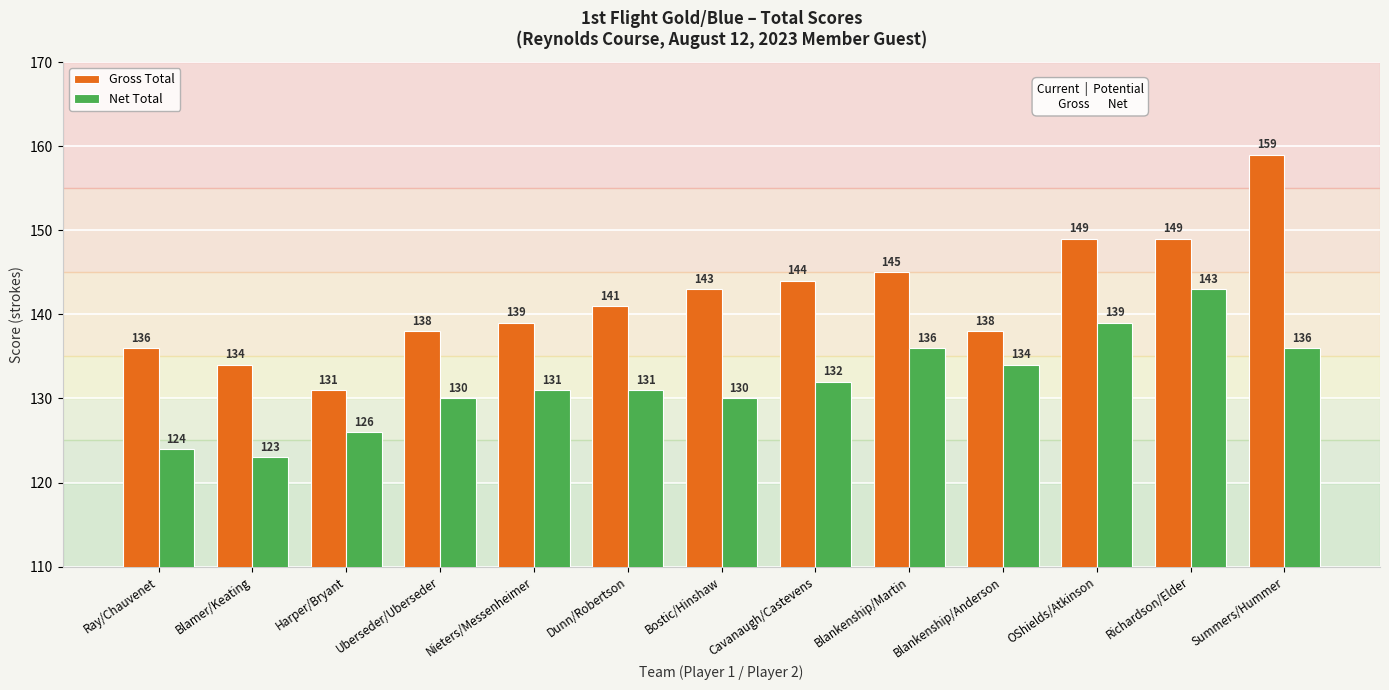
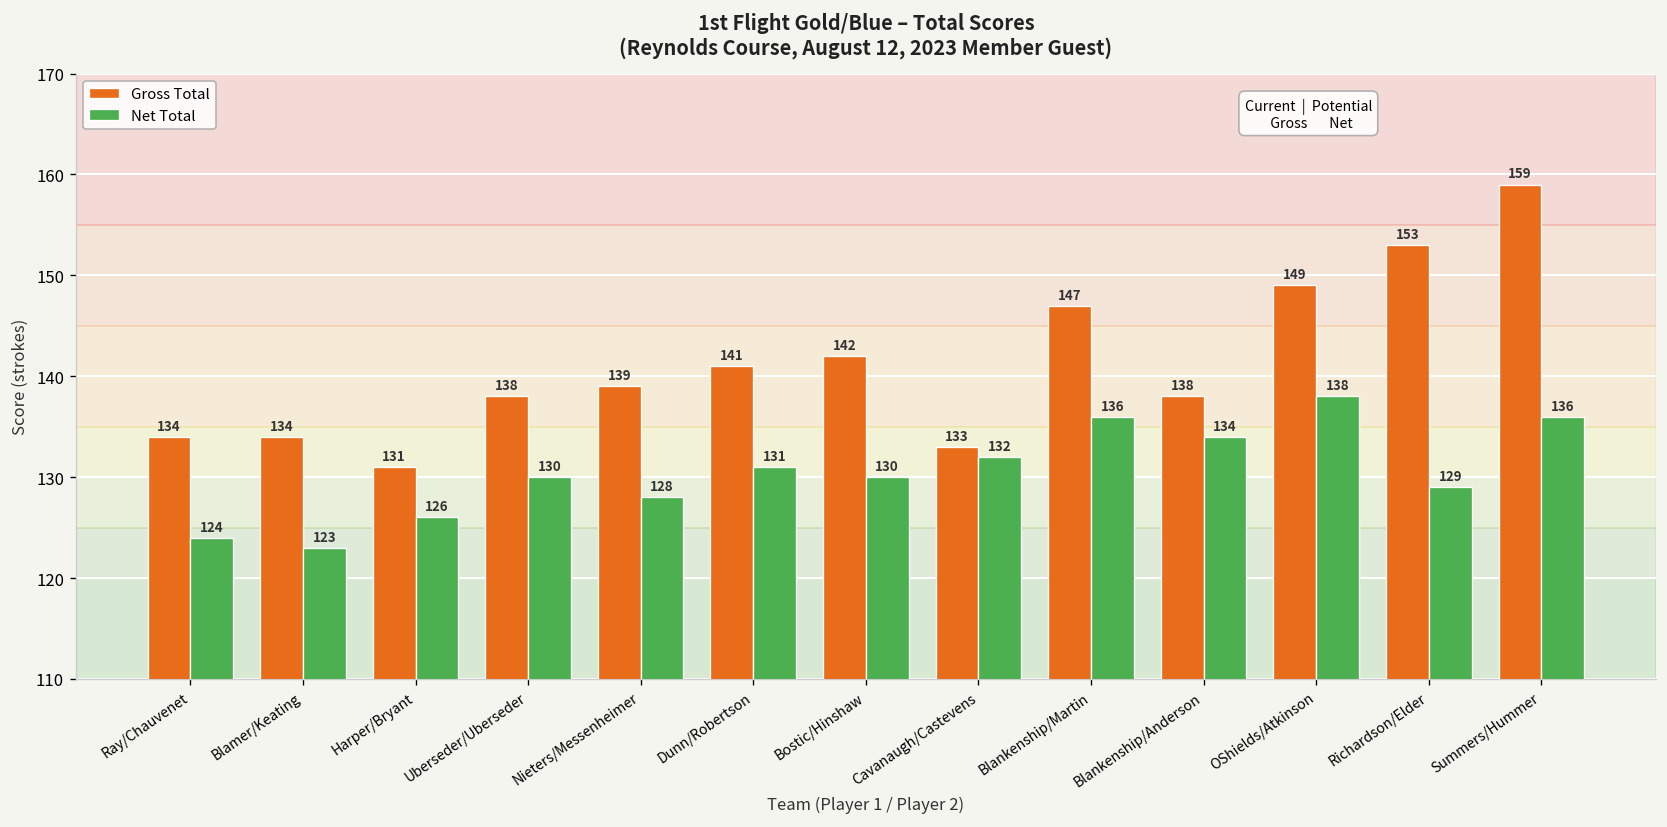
Gross Total, Ray/Chauvenet: 136 -> 134
Net Total, Nieters/Messenheimer: 131 -> 128
Gross Total, Bostic/Hinshaw: 143 -> 142
Gross Total, Cavanaugh/Castevens: 144 -> 133
Gross Total, Blankenship/Martin: 145 -> 147
Net Total, OShields/Atkinson: 139 -> 138
Gross Total, Richardson/Elder: 149 -> 153
Net Total, Richardson/Elder: 143 -> 129
